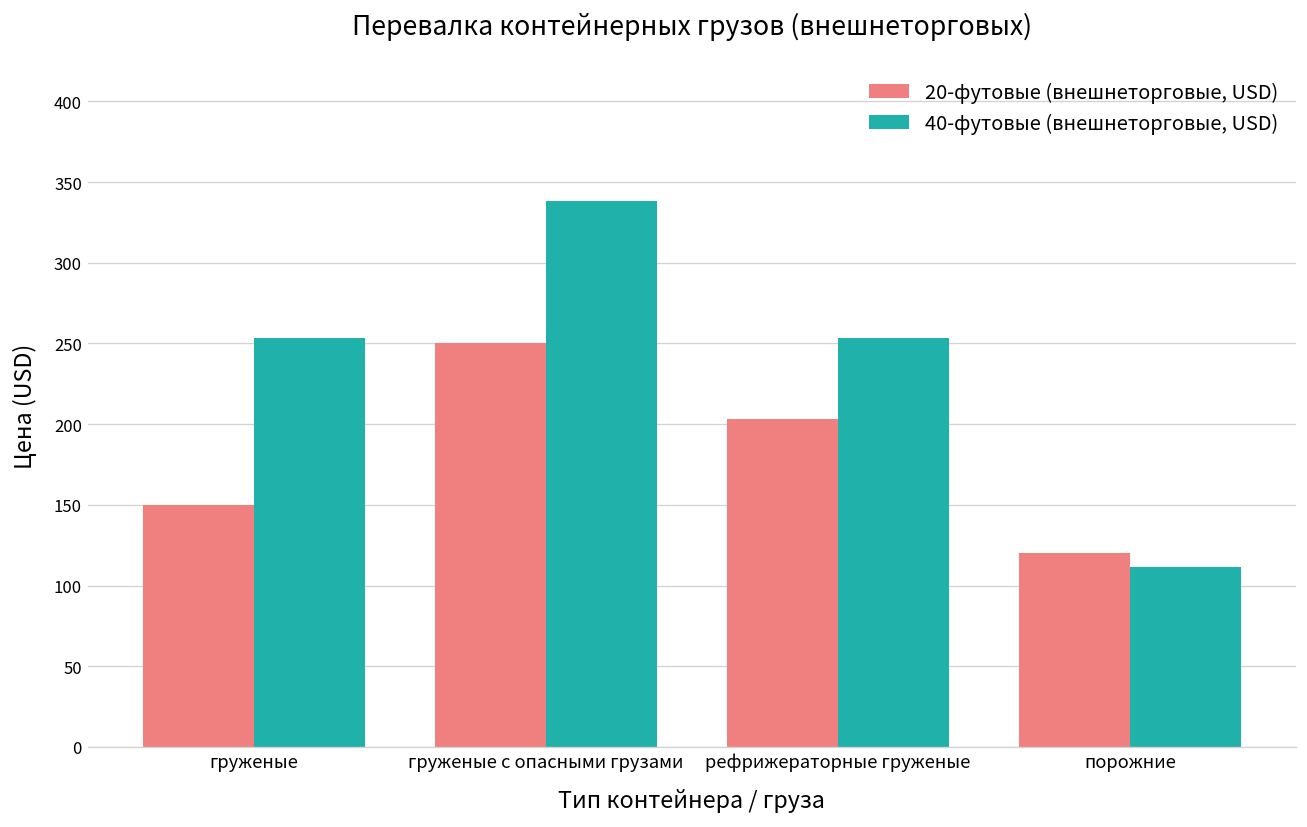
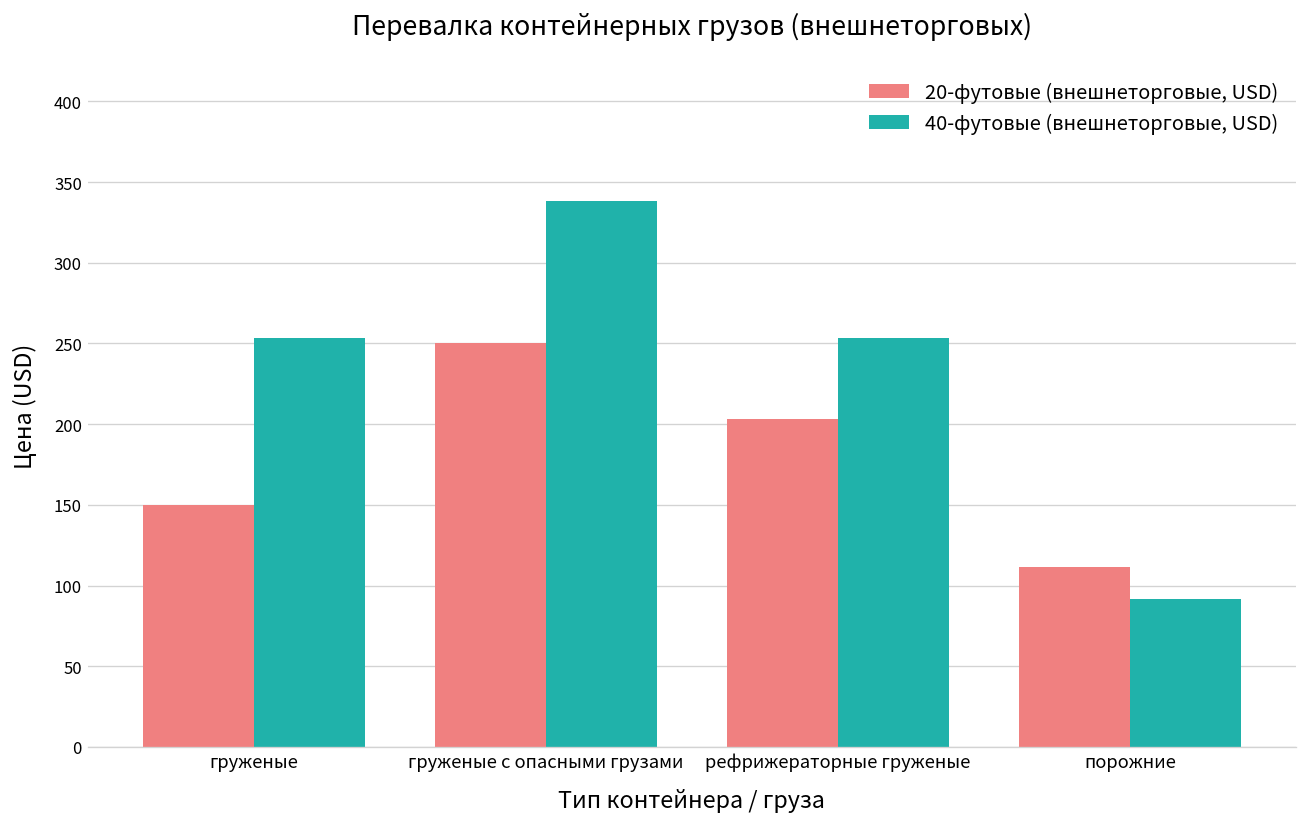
20-футовые (внешнеторговые, USD), порожние: 120 -> 111
40-футовые (внешнеторговые, USD), порожние: 111 -> 91
